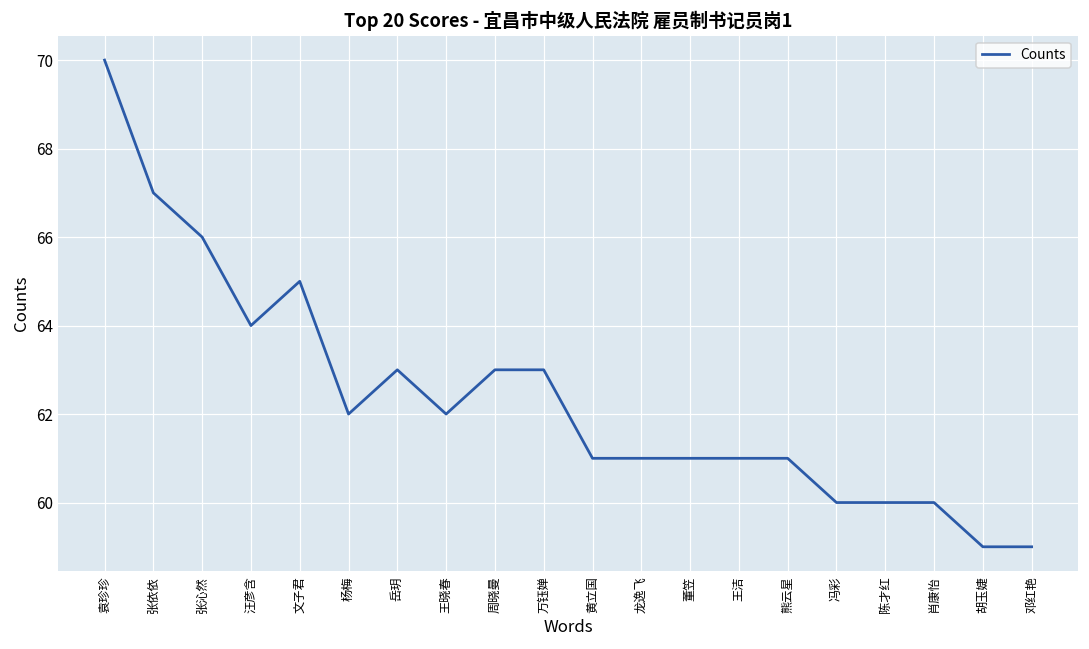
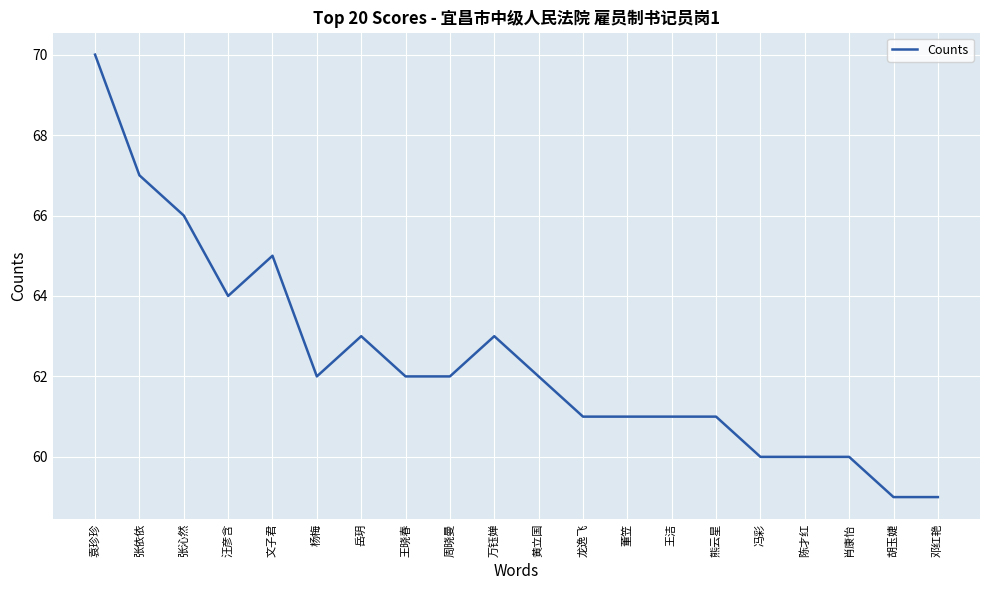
周晓曼: 63 -> 62
黄立国: 61 -> 62
